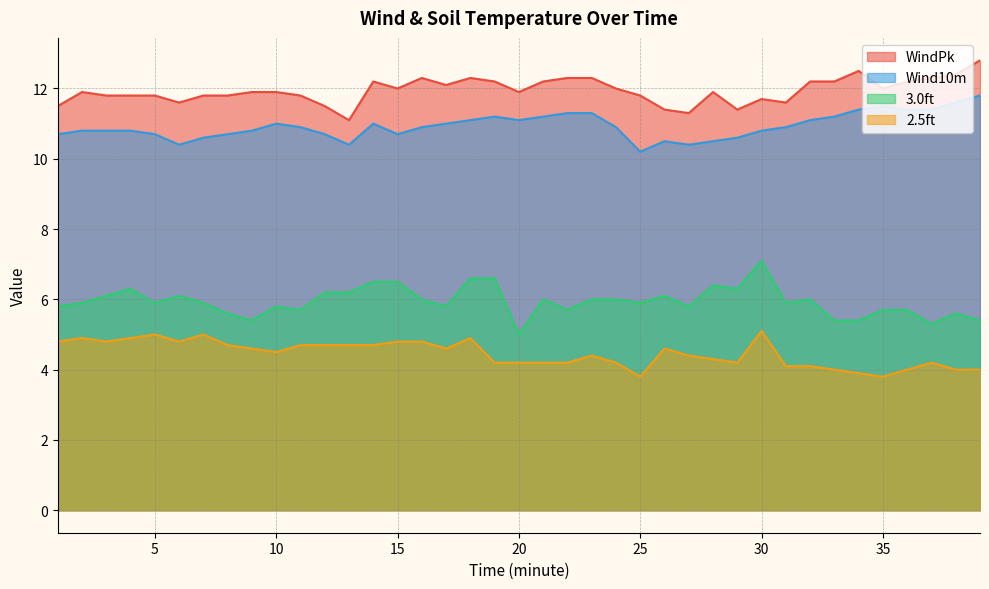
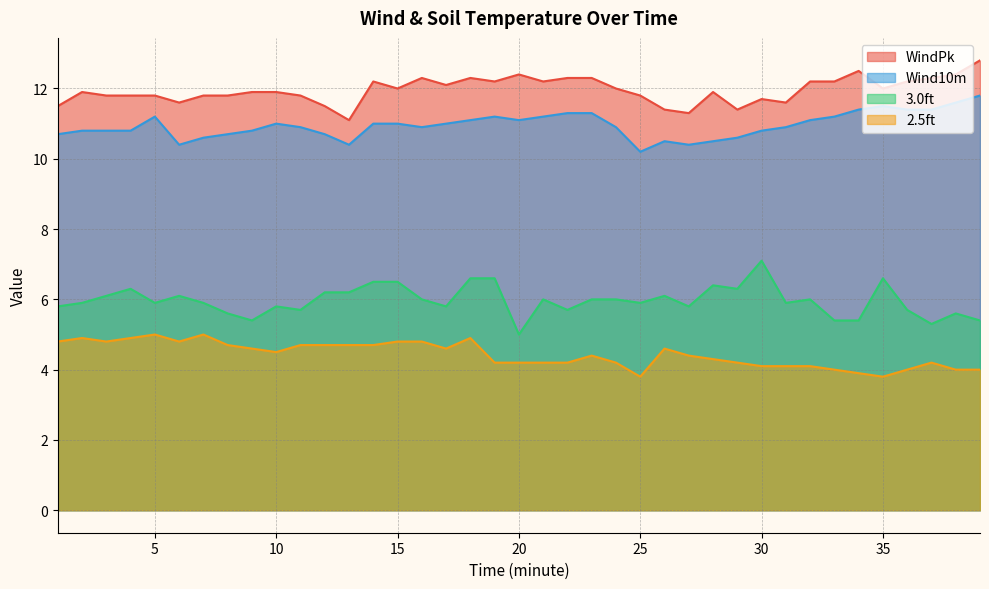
Wind10m, 5: 10.7 -> 11.2
Wind10m, 15: 10.7 -> 11.0
WindPk, 20: 11.9 -> 12.4
2.5ft, 30: 5.1 -> 4.1
3.0ft, 35: 5.7 -> 6.6
